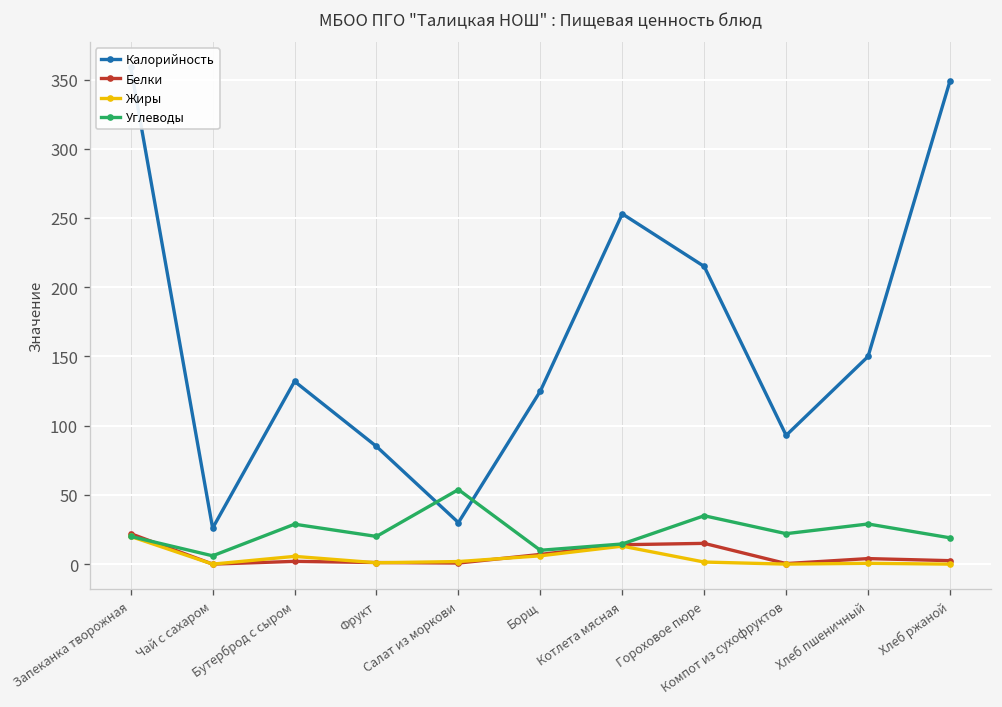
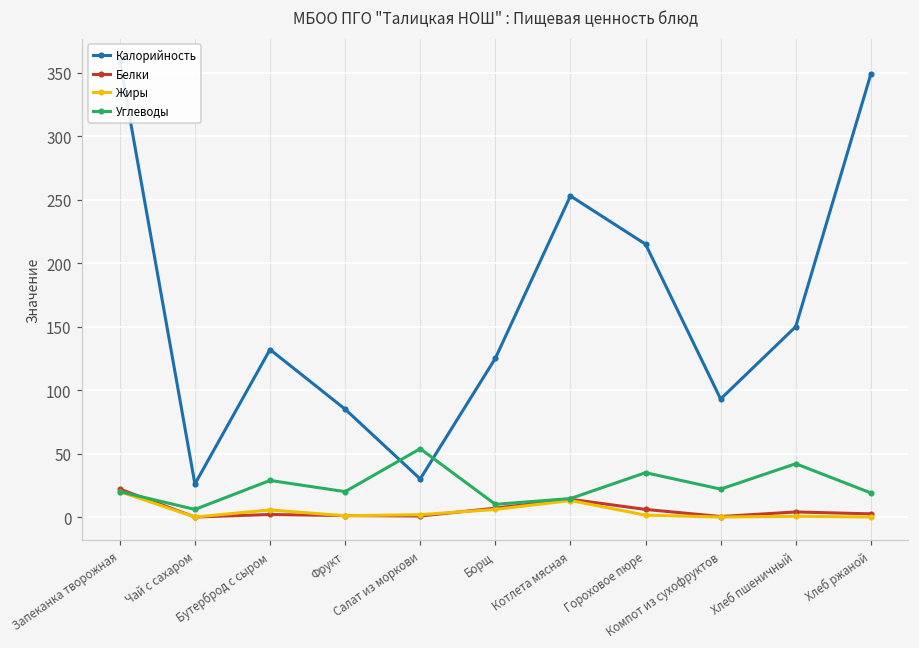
Белки, Гороховое пюре: 15 -> 6
Углеводы, Хлеб пшеничный: 29 -> 42
